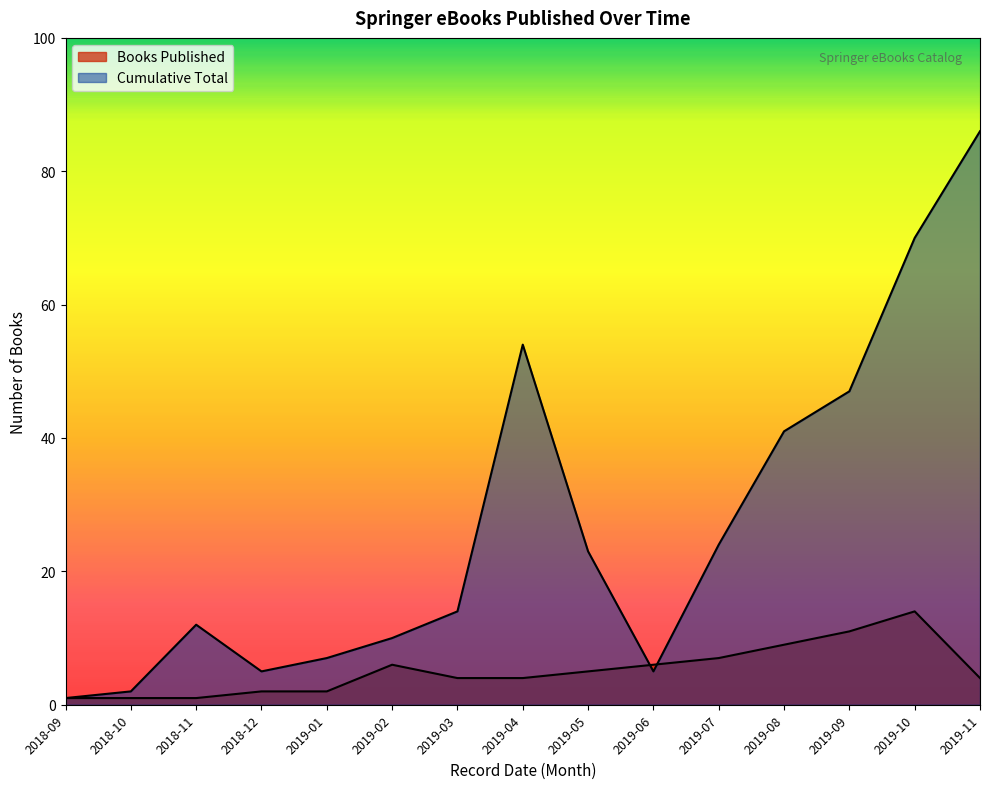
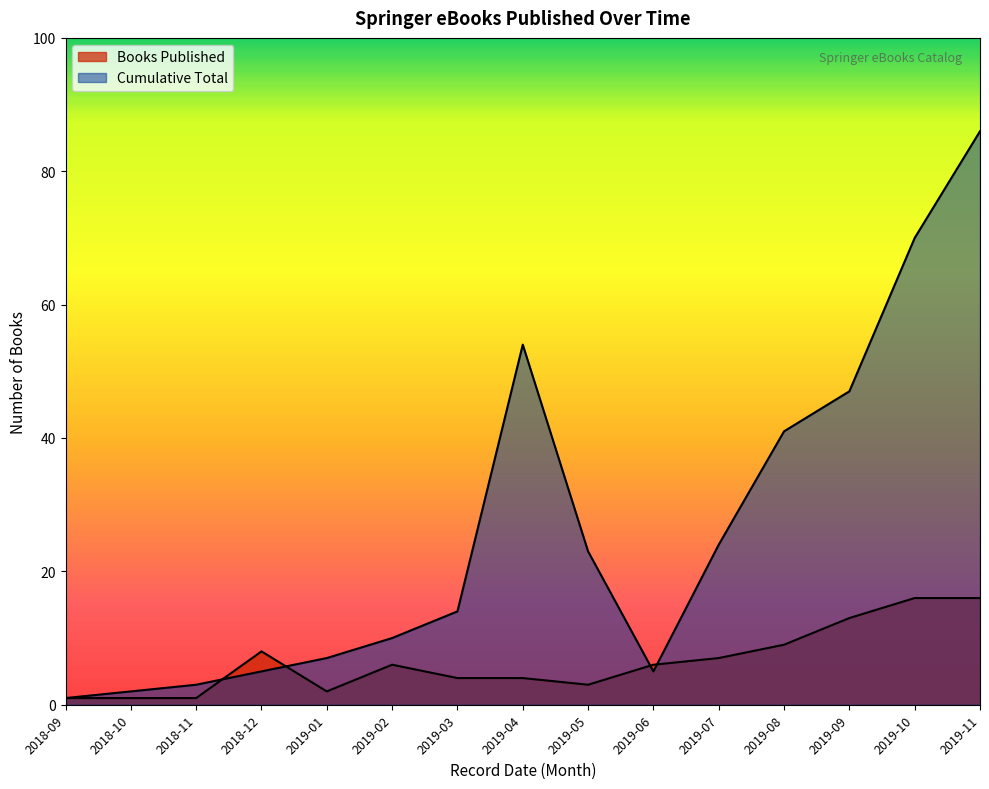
Cumulative Total, 2018-11: 12 -> 3
Books Published, 2018-12: 2 -> 8
Books Published, 2019-05: 5 -> 3
Books Published, 2019-09: 11 -> 13
Books Published, 2019-10: 14 -> 16
Books Published, 2019-11: 4 -> 16
